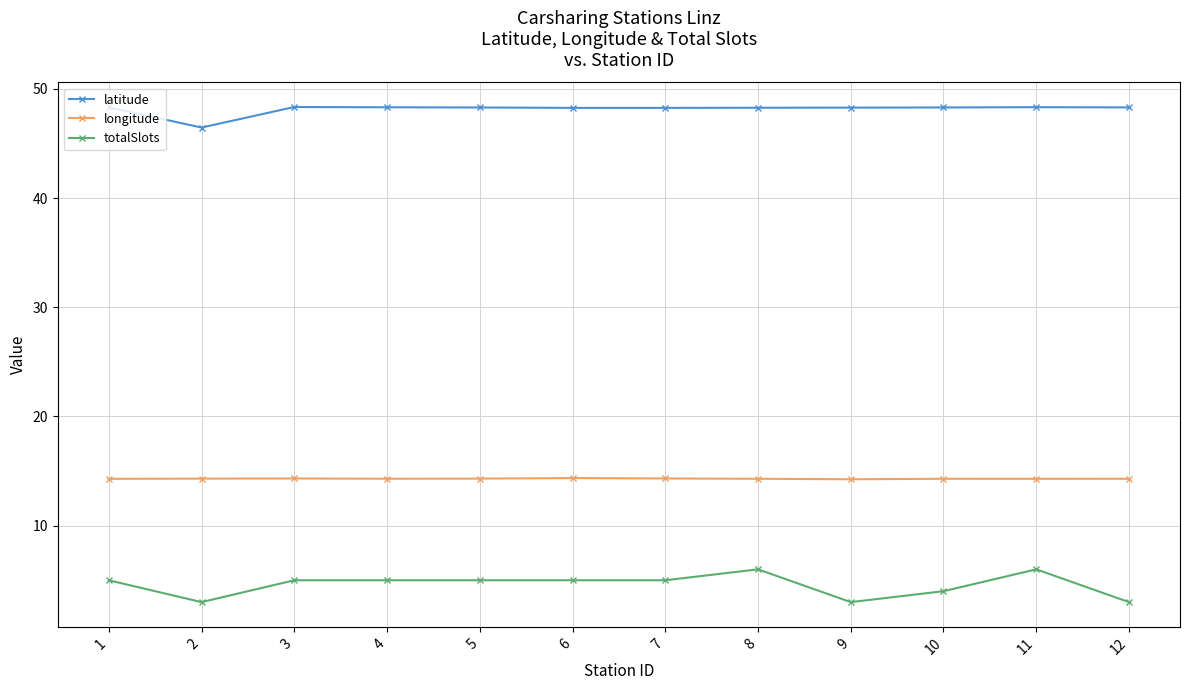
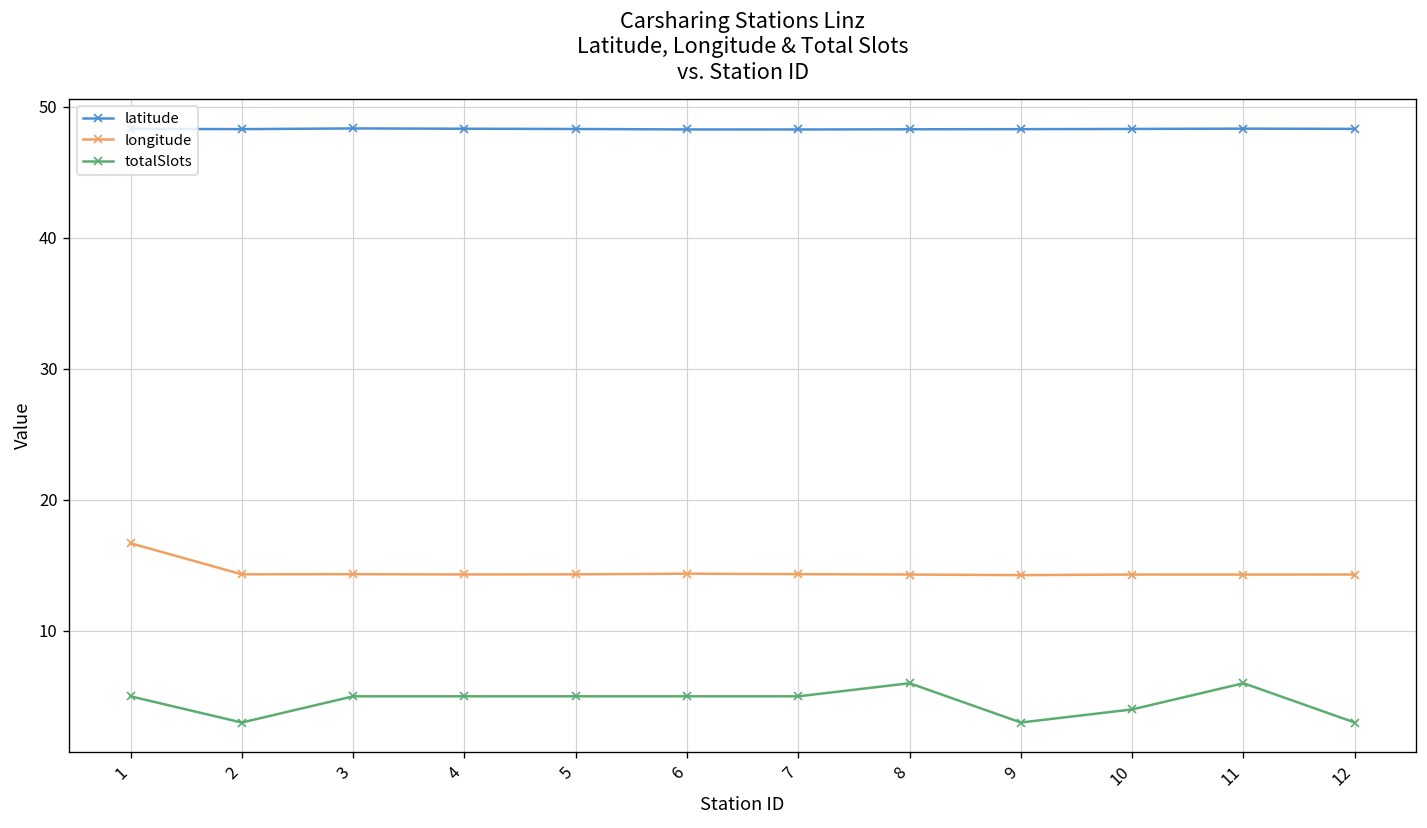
longitude, 1: 14.3 -> 16.7
latitude, 2: 46.5 -> 48.3
